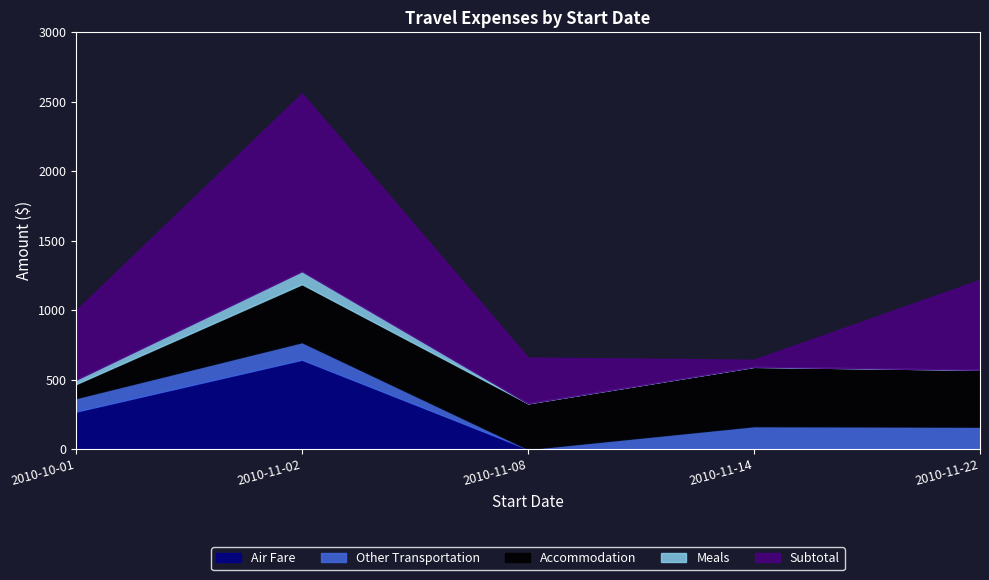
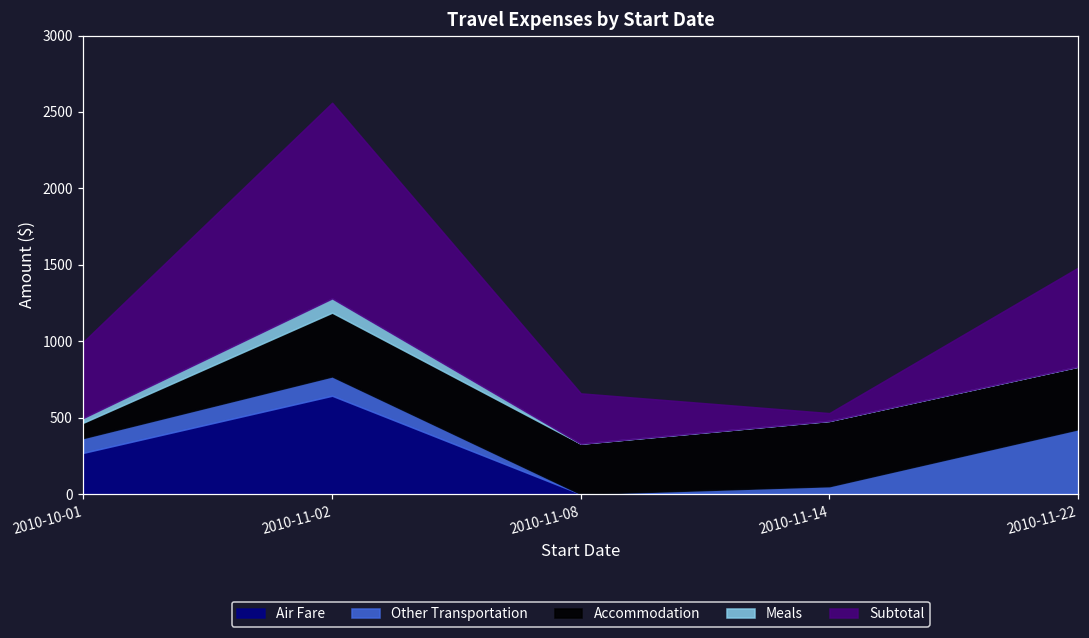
Other Transportation, 2010-11-14: 160 -> 50
Other Transportation, 2010-11-22: 160 -> 420
